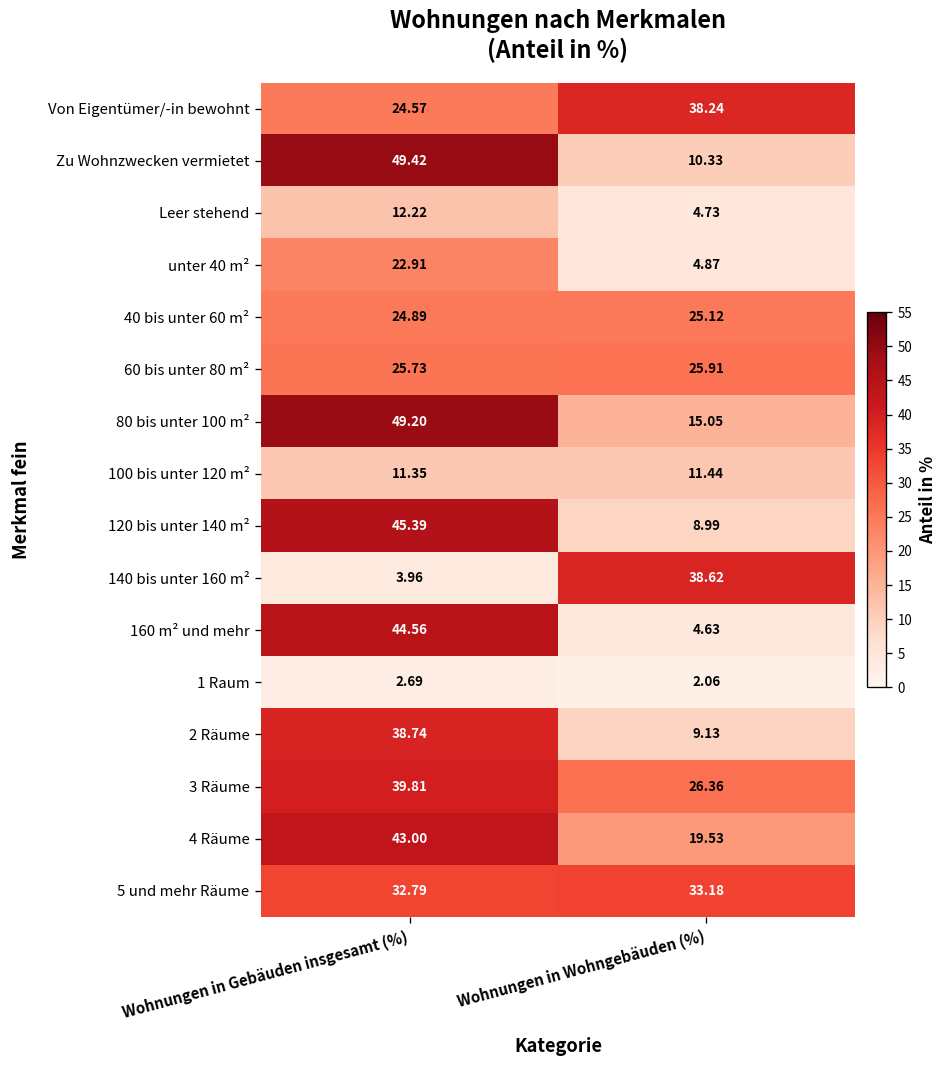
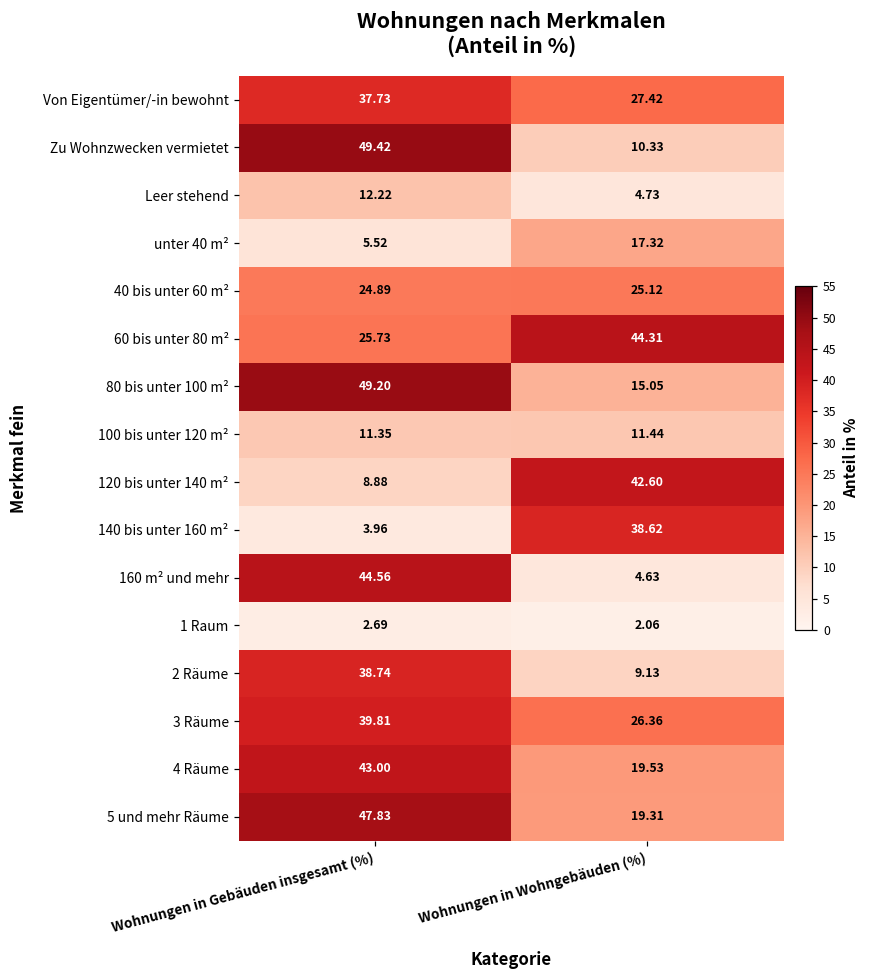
Von Eigentümer/-in bewohnt, Wohnungen in Gebäuden insgesamt (%): 24.57 -> 37.73
Von Eigentümer/-in bewohnt, Wohnungen in Wohngebäuden (%): 38.24 -> 27.42
unter 40 m², Wohnungen in Gebäuden insgesamt (%): 22.91 -> 5.52
unter 40 m², Wohnungen in Wohngebäuden (%): 4.87 -> 17.32
60 bis unter 80 m², Wohnungen in Wohngebäuden (%): 25.91 -> 44.31
120 bis unter 140 m², Wohnungen in Gebäuden insgesamt (%): 45.39 -> 8.88
120 bis unter 140 m², Wohnungen in Wohngebäuden (%): 8.99 -> 42.60
5 und mehr Räume, Wohnungen in Gebäuden insgesamt (%): 32.79 -> 47.83
5 und mehr Räume, Wohnungen in Wohngebäuden (%): 33.18 -> 19.31
